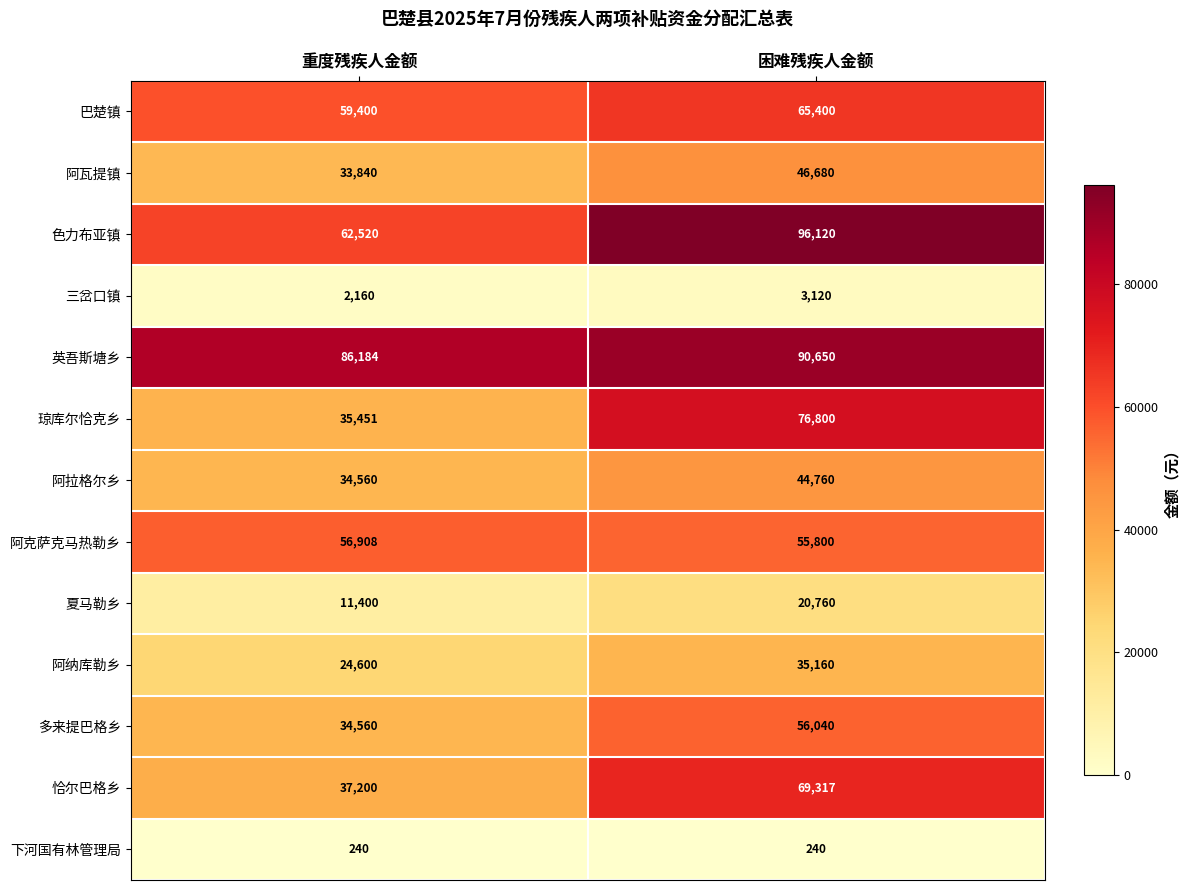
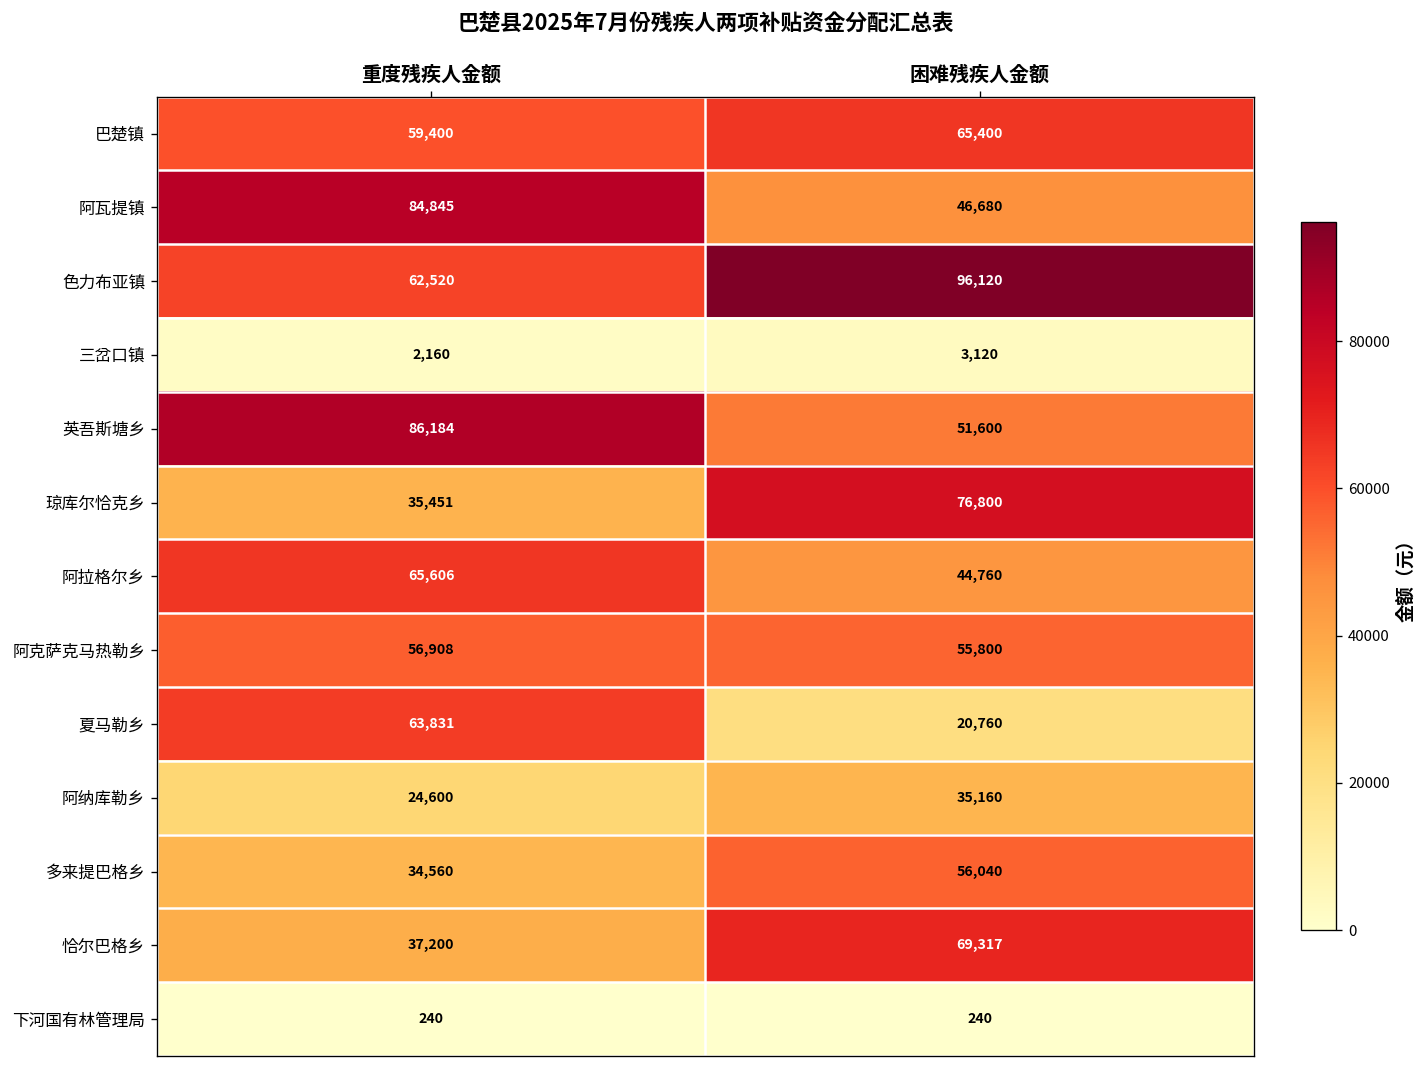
阿瓦提镇, 重度残疾人金额: 33,840 -> 84,845
英吾斯塘乡, 困难残疾人金额: 90,650 -> 51,600
阿拉格尔乡, 重度残疾人金额: 34,560 -> 65,606
夏马勒乡, 重度残疾人金额: 11,400 -> 63,831
